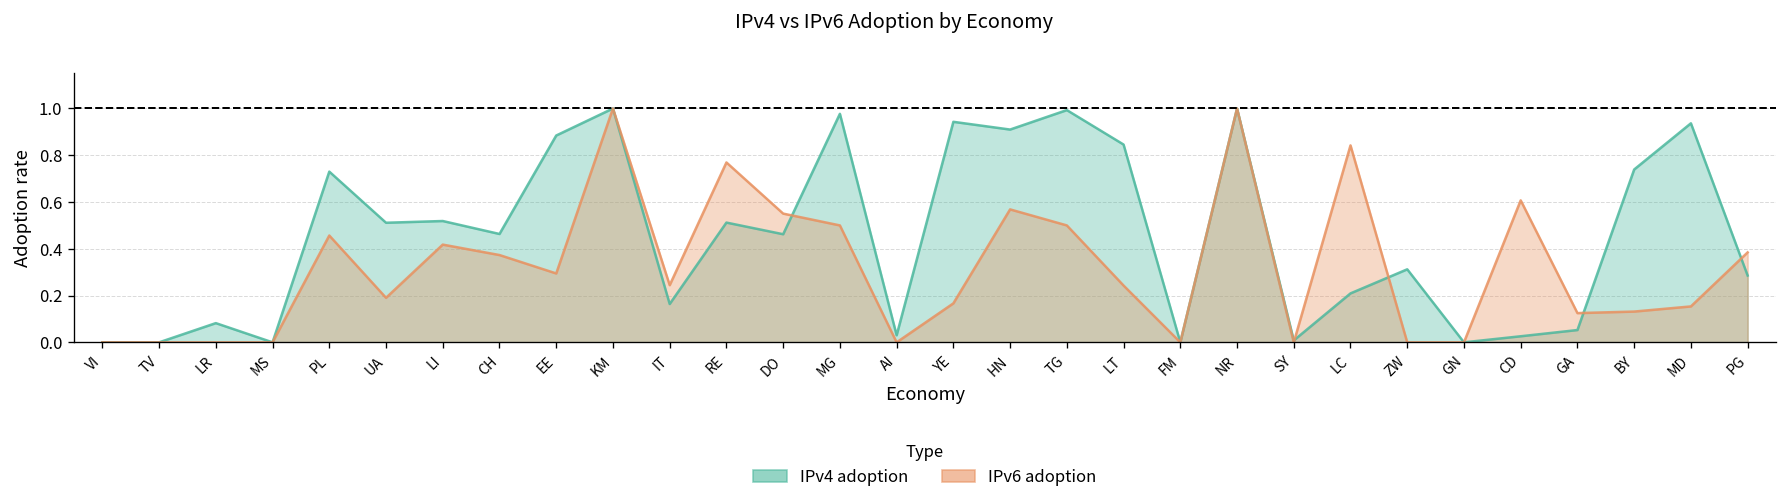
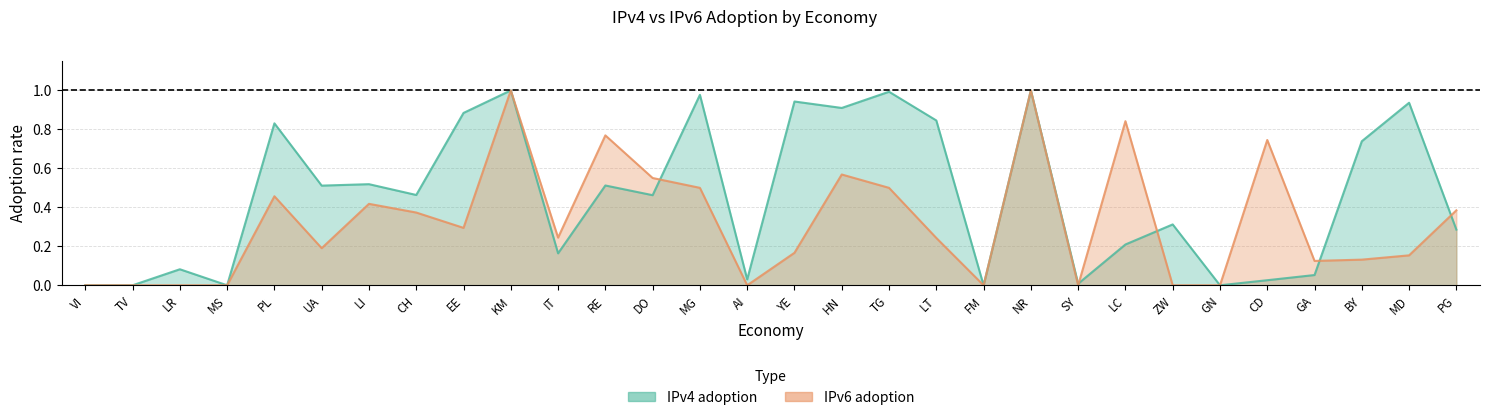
IPv4 adoption, PL: 0.73 -> 0.83
IPv6 adoption, CD: 0.61 -> 0.75
